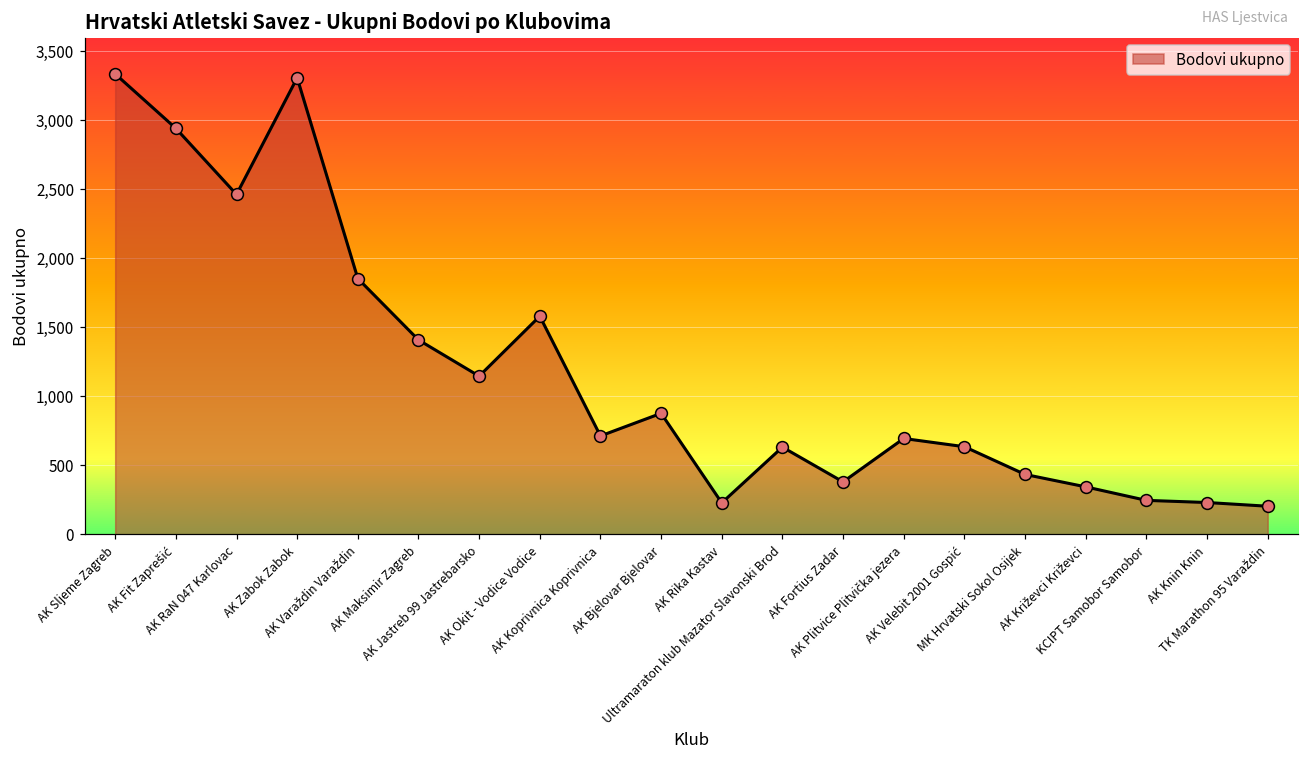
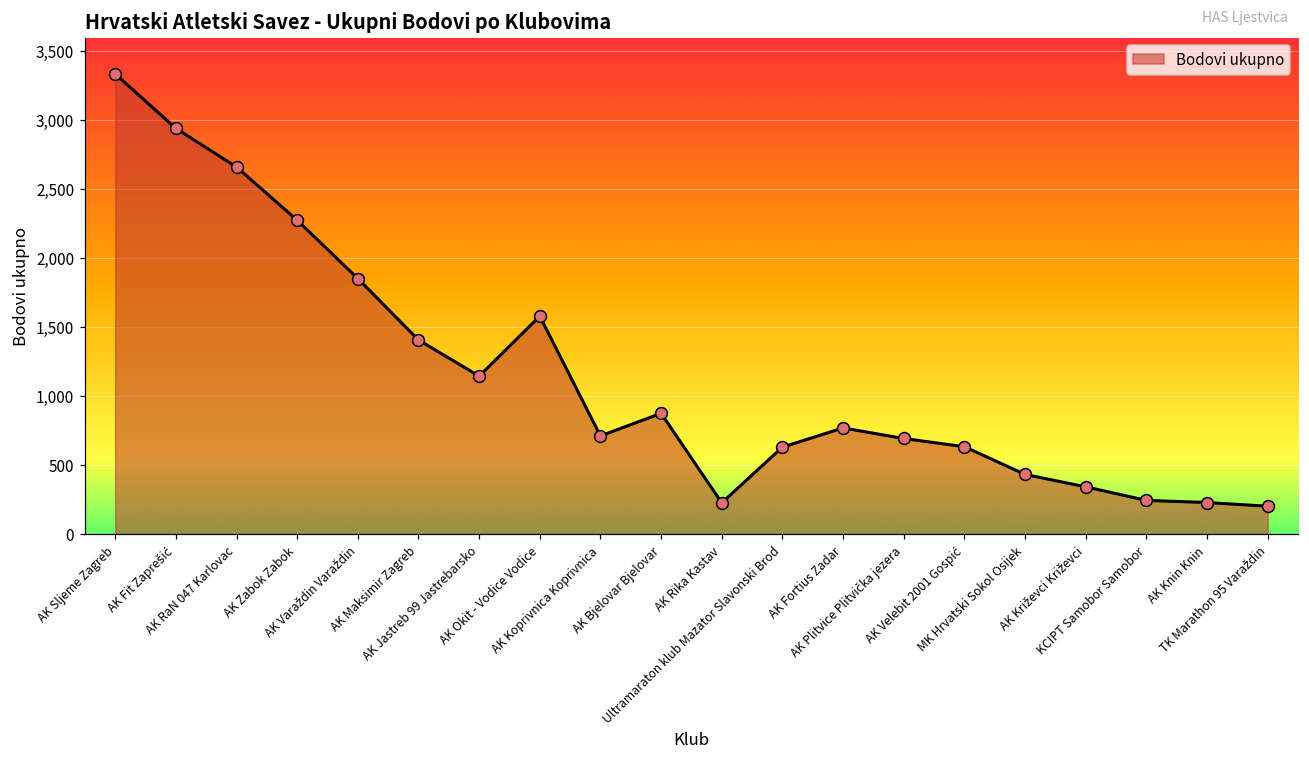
AK RaN 047 Karlovac: 2,460 -> 2,660
AK Zabok Zabok: 3,310 -> 2,280
AK Fortius Zadar: 380 -> 770
